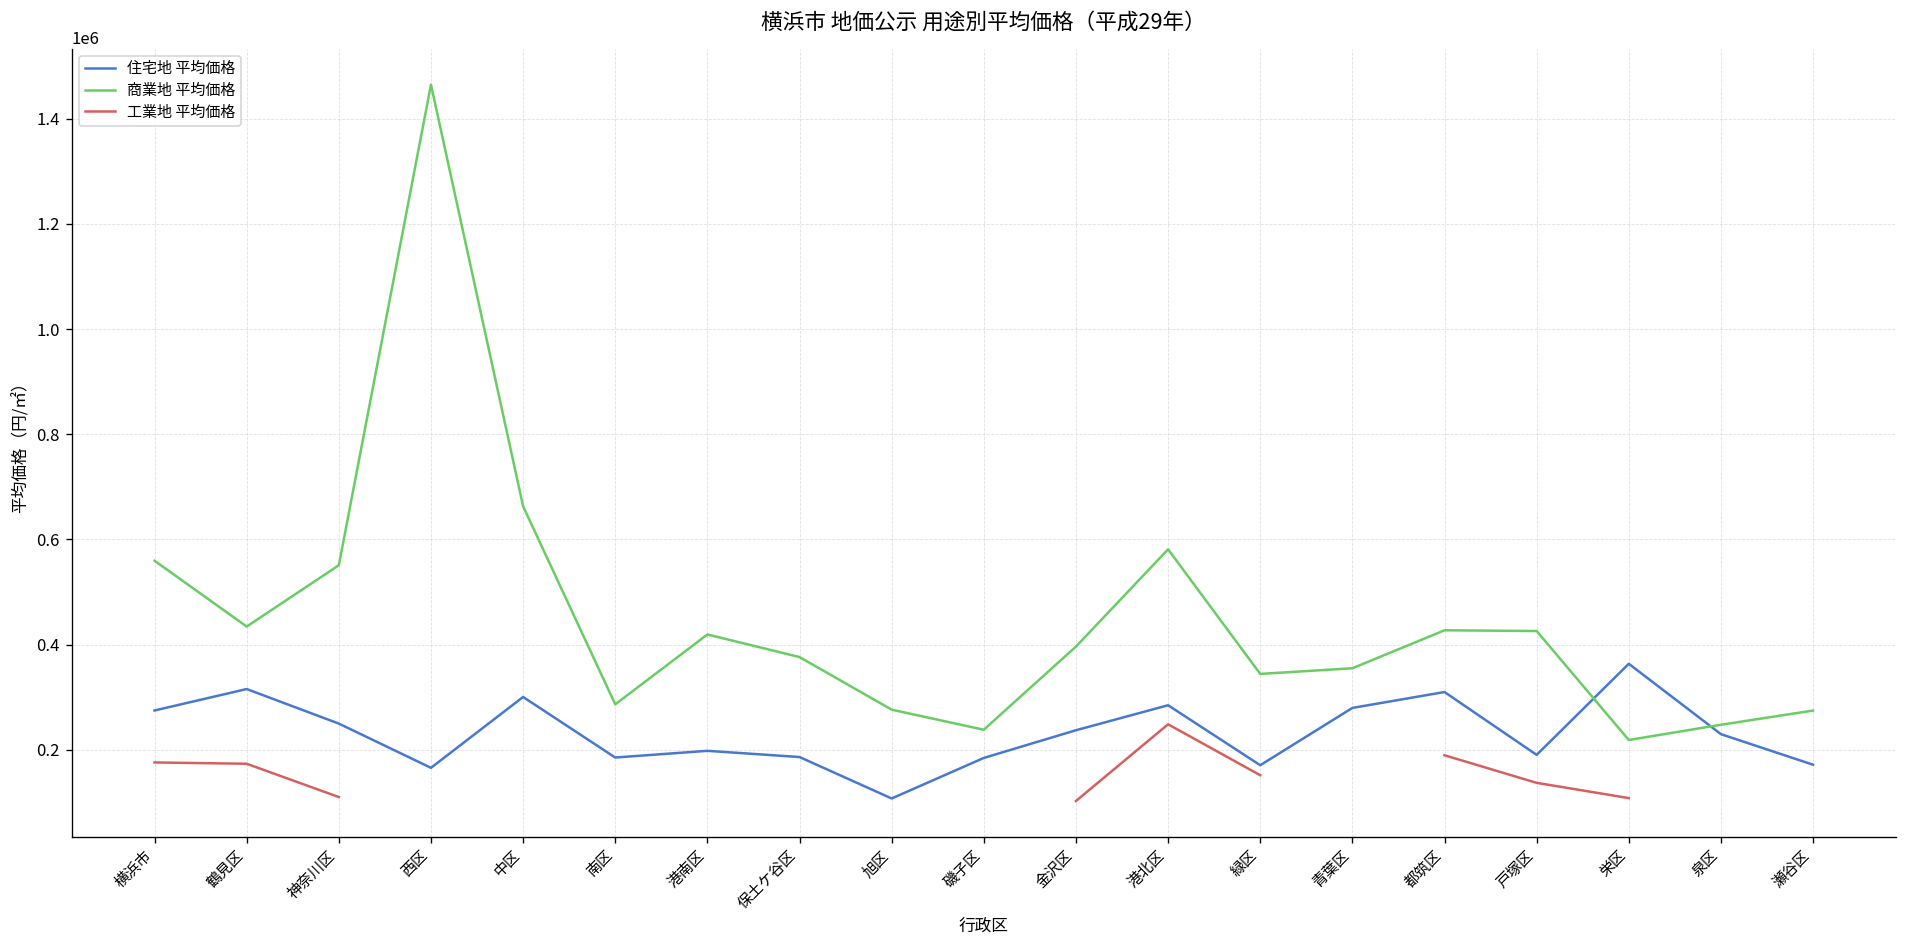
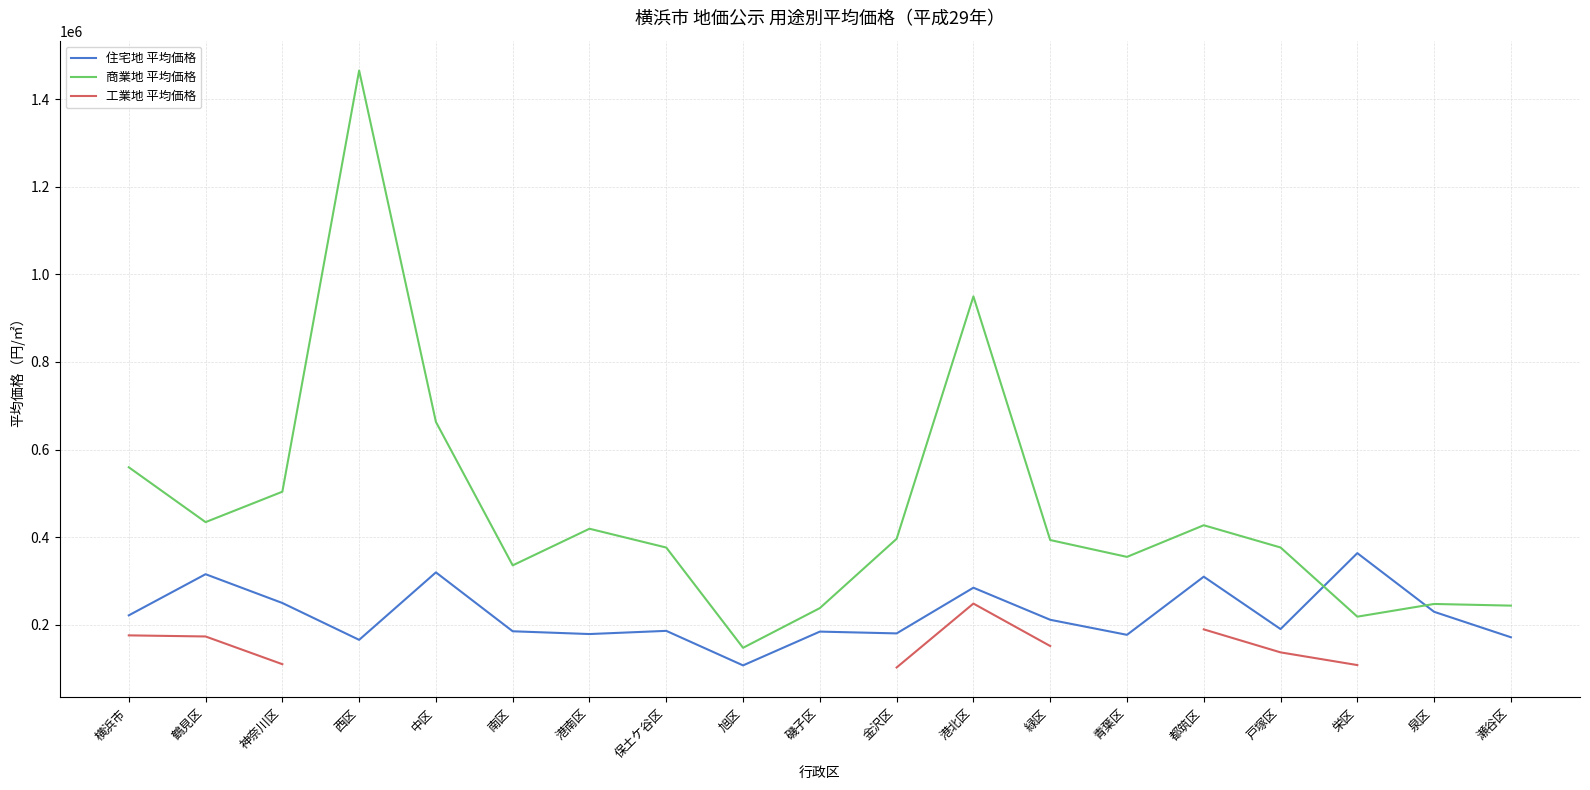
住宅地 平均価格, 横浜市: 270000 -> 220000
商業地 平均価格, 神奈川区: 550000 -> 500000
住宅地 平均価格, 中区: 300000 -> 320000
商業地 平均価格, 南区: 290000 -> 340000
住宅地 平均価格, 港南区: 200000 -> 180000
商業地 平均価格, 旭区: 280000 -> 150000
住宅地 平均価格, 金沢区: 240000 -> 180000
商業地 平均価格, 港北区: 580000 -> 950000
住宅地 平均価格, 緑区: 170000 -> 210000
商業地 平均価格, 緑区: 340000 -> 390000
住宅地 平均価格, 青葉区: 280000 -> 180000
商業地 平均価格, 戸塚区: 430000 -> 380000
商業地 平均価格, 瀬谷区: 270000 -> 240000
